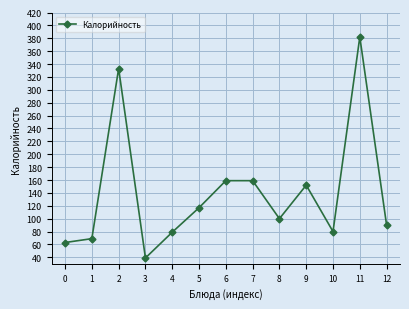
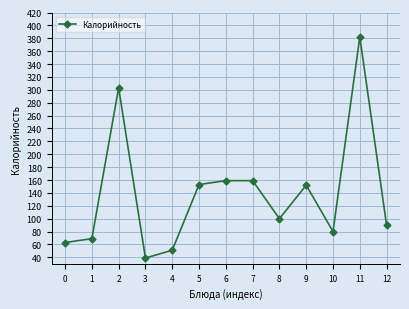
2: 330 -> 300
4: 80 -> 50
5: 120 -> 150
